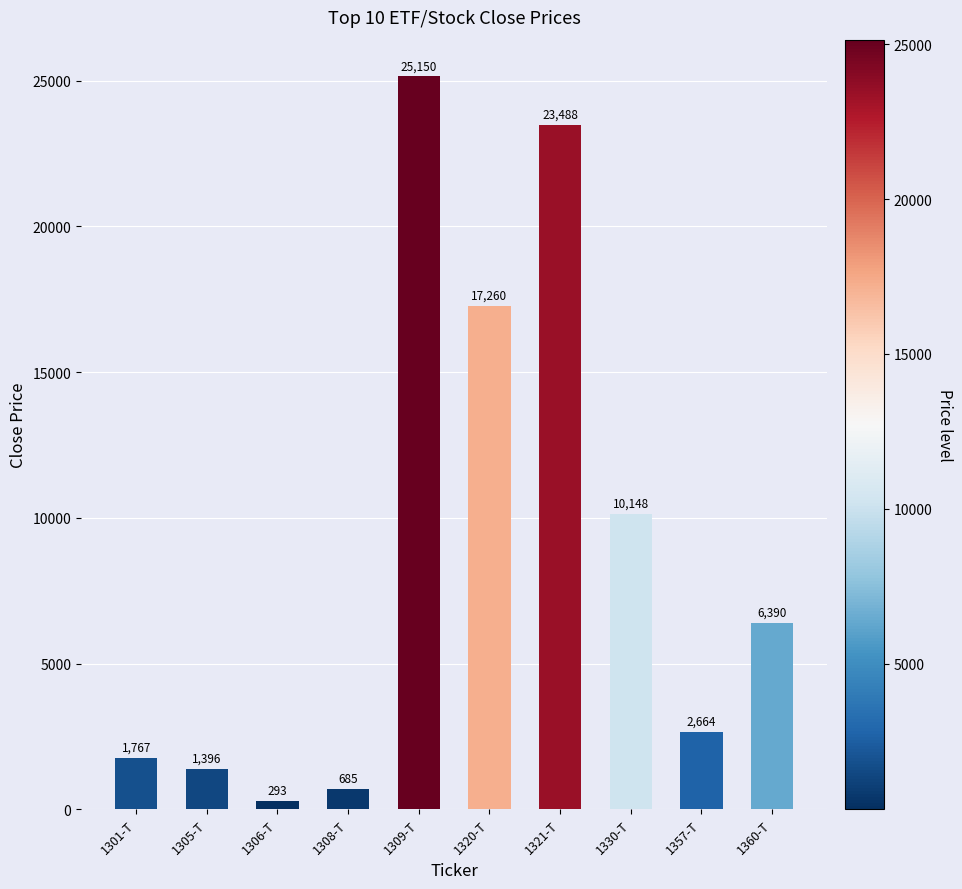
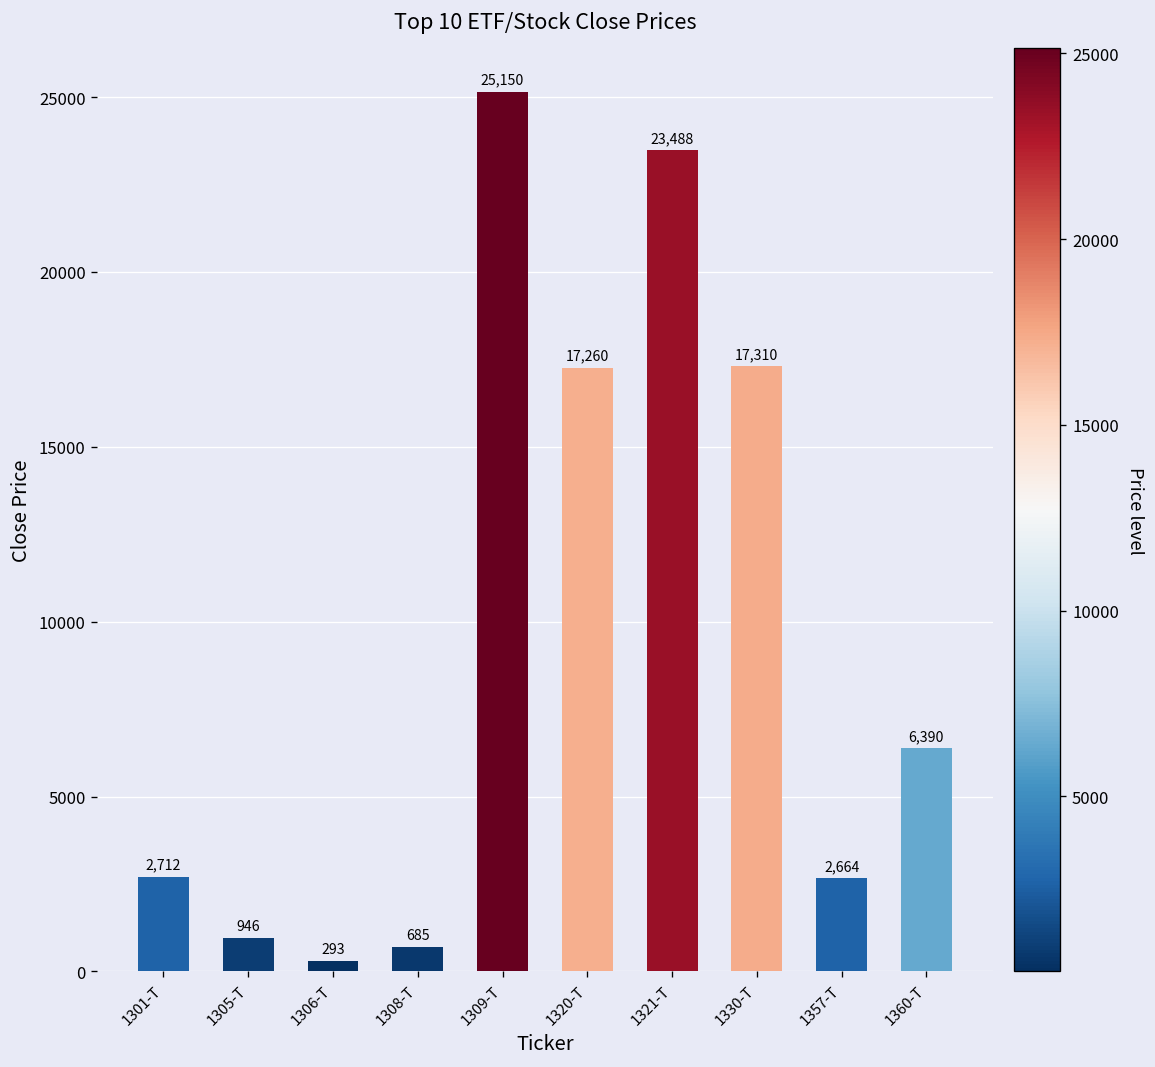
1301-T: 1,767 -> 2,712
1305-T: 1,396 -> 946
1330-T: 10,148 -> 17,310
